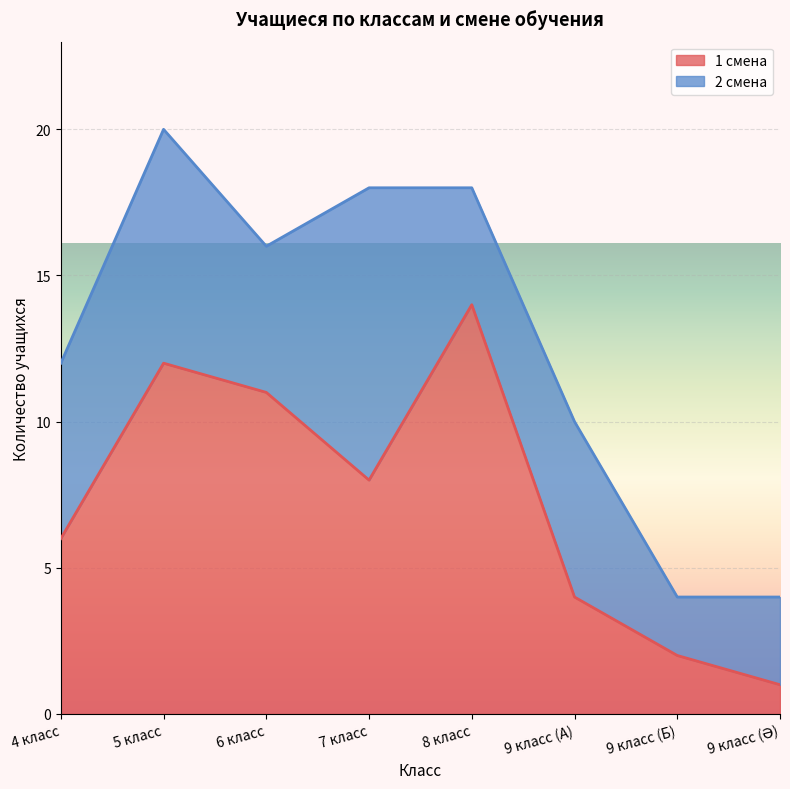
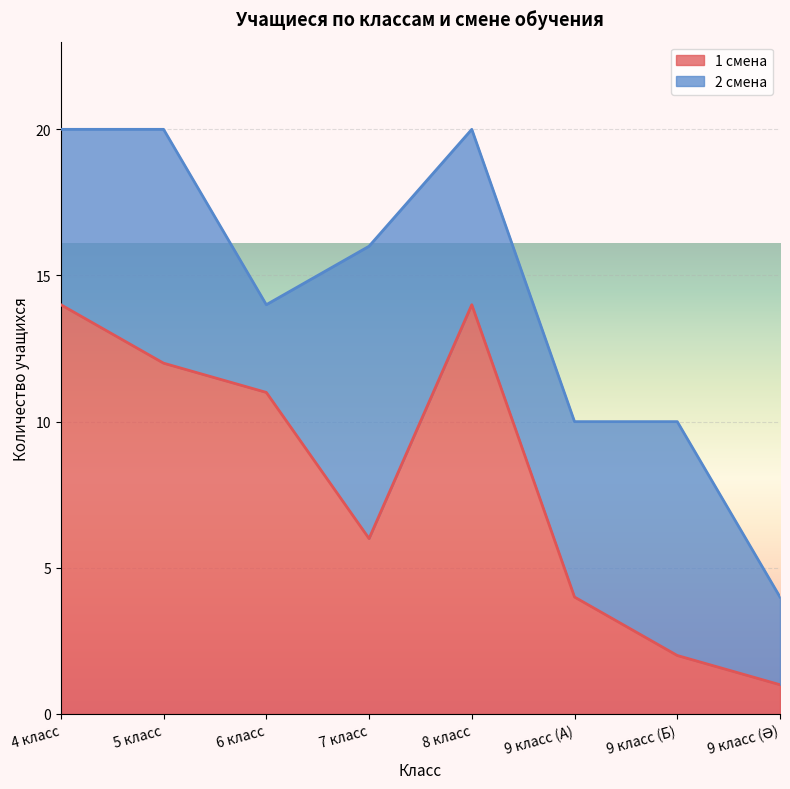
1 смена, 4 класс: 6 -> 14
2 смена, 6 класс: 5 -> 3
1 смена, 7 класс: 8 -> 6
2 смена, 8 класс: 4 -> 6
2 смена, 9 класс (Б): 2 -> 8
